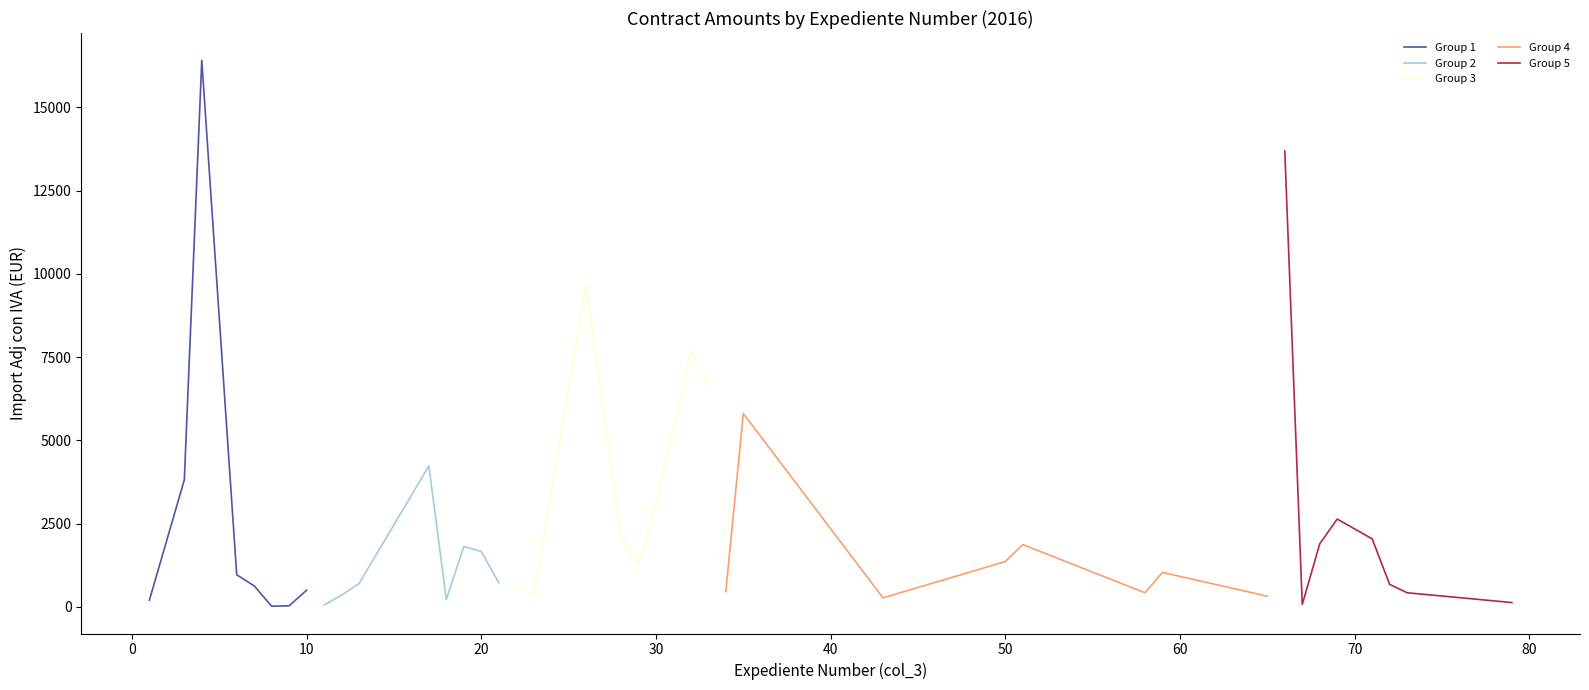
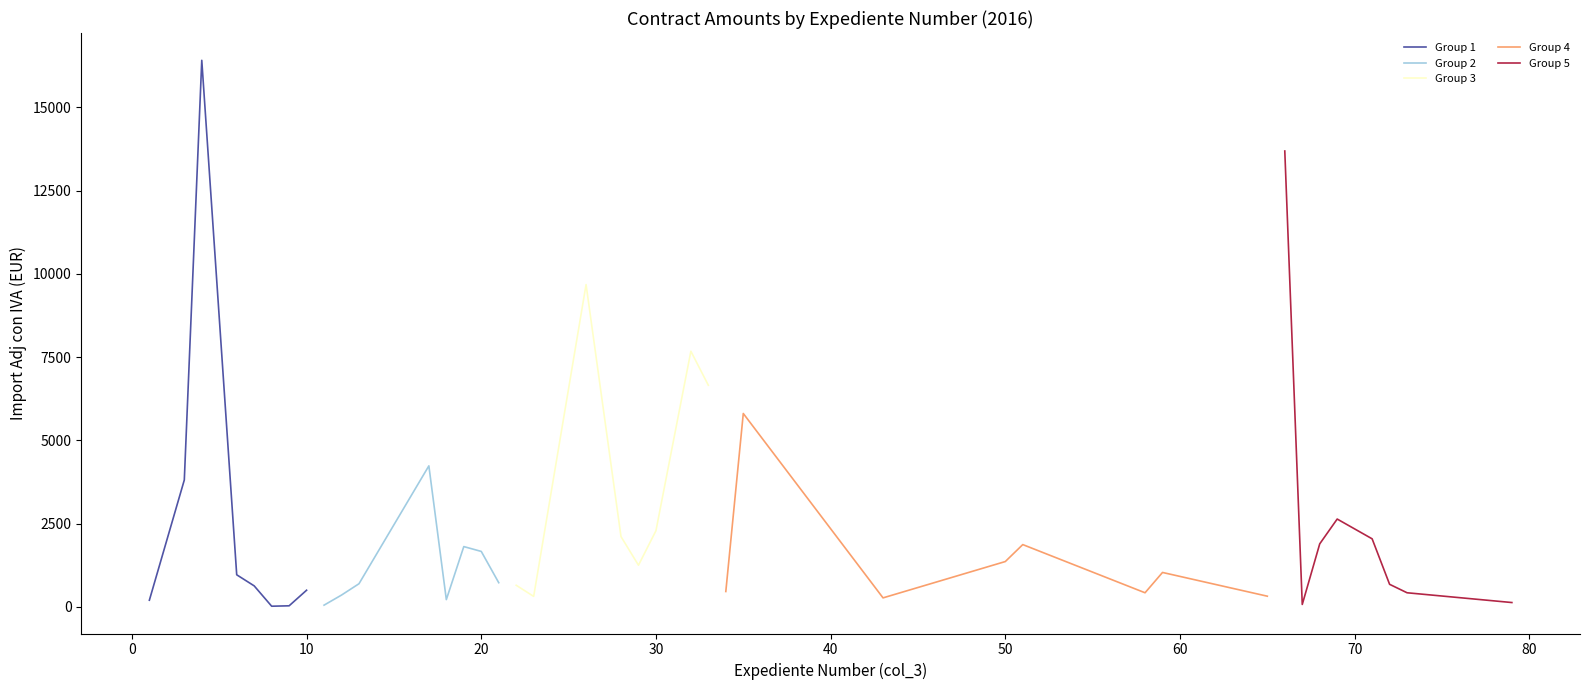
Group 3, 30: 3100 -> 2300
